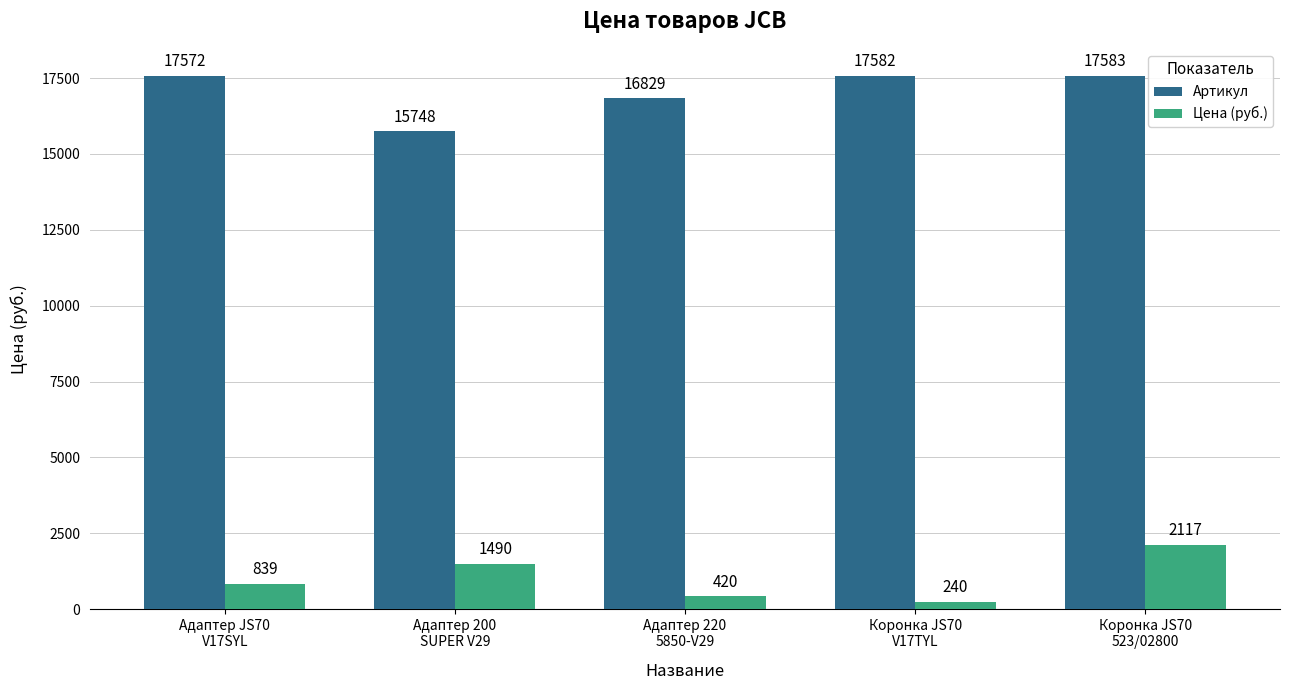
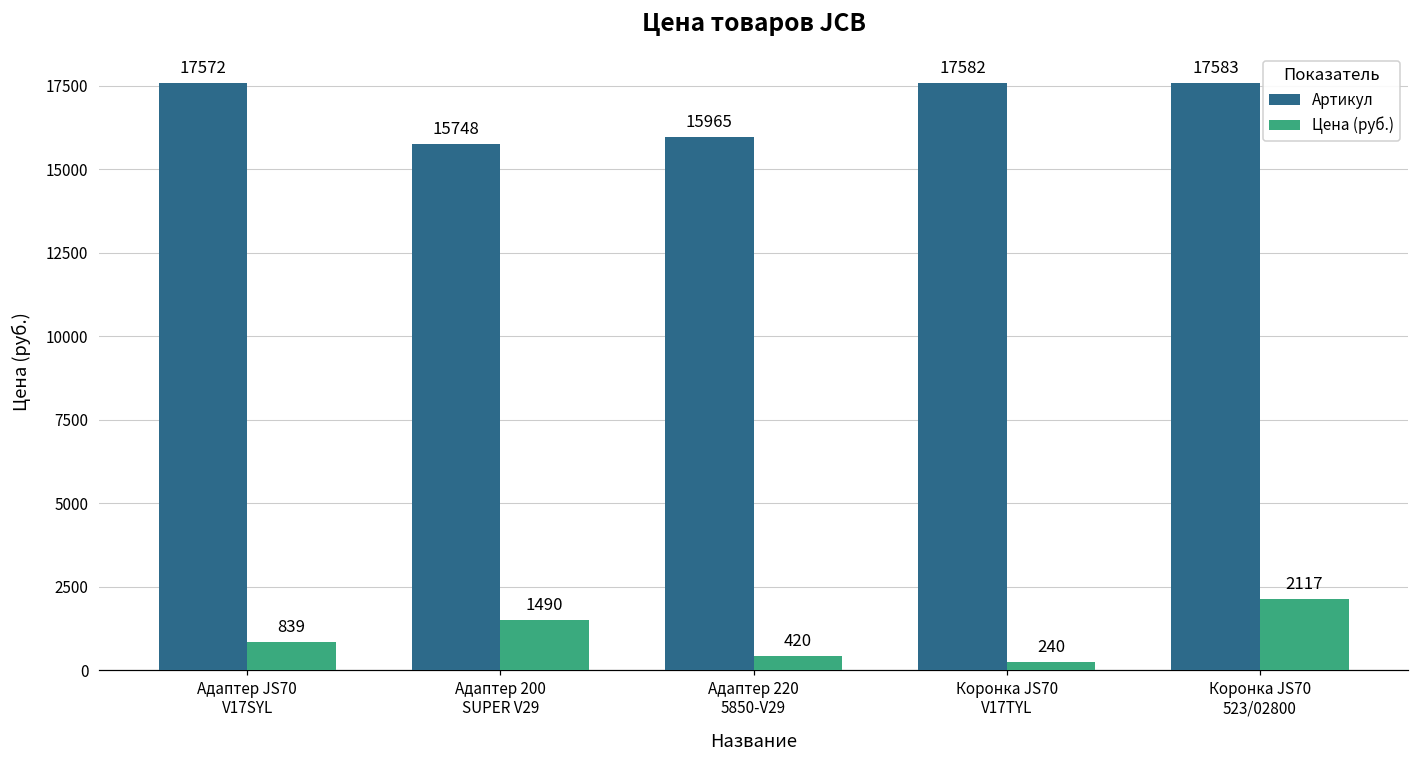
Артикул, Адаптер 220 5850-V29: 16829 -> 15965
